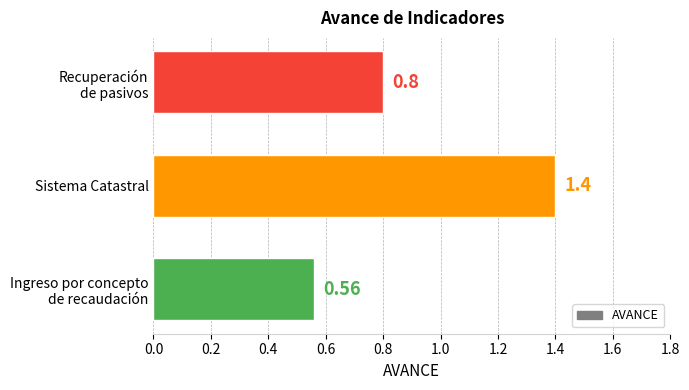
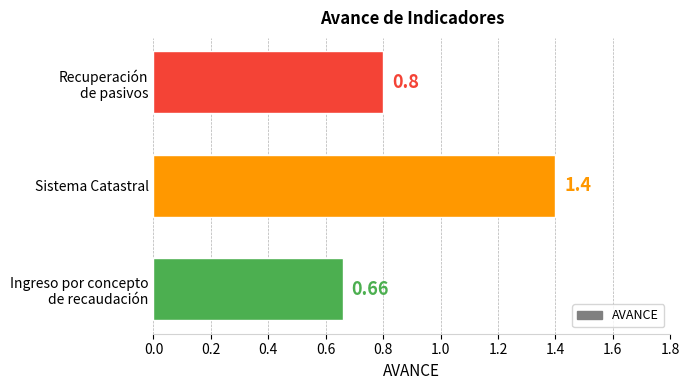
Ingreso por concepto de recaudación: 0.56 -> 0.66
